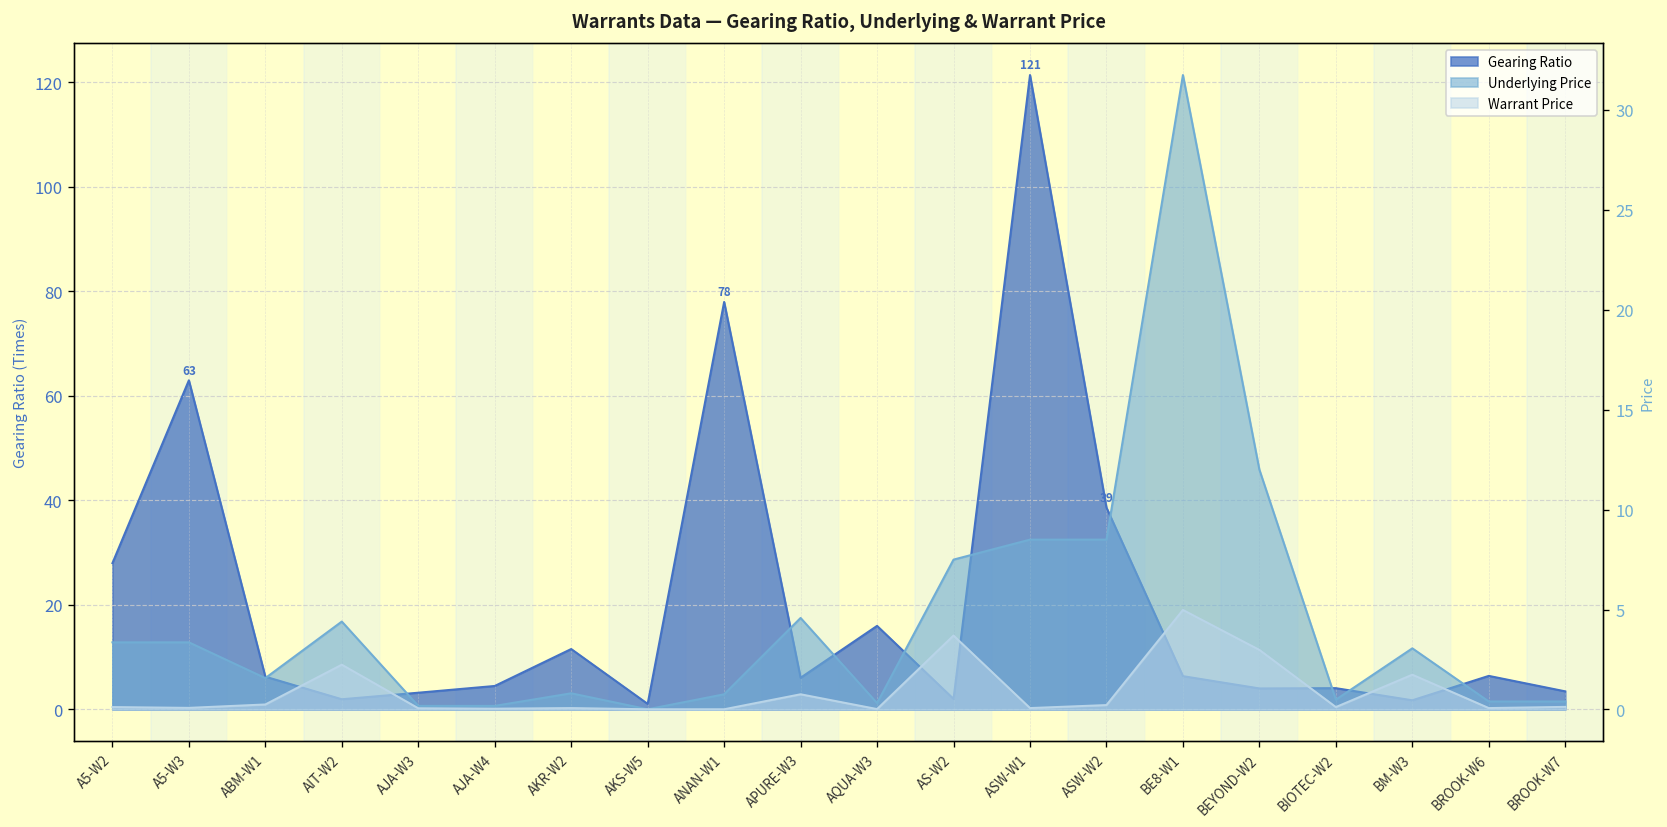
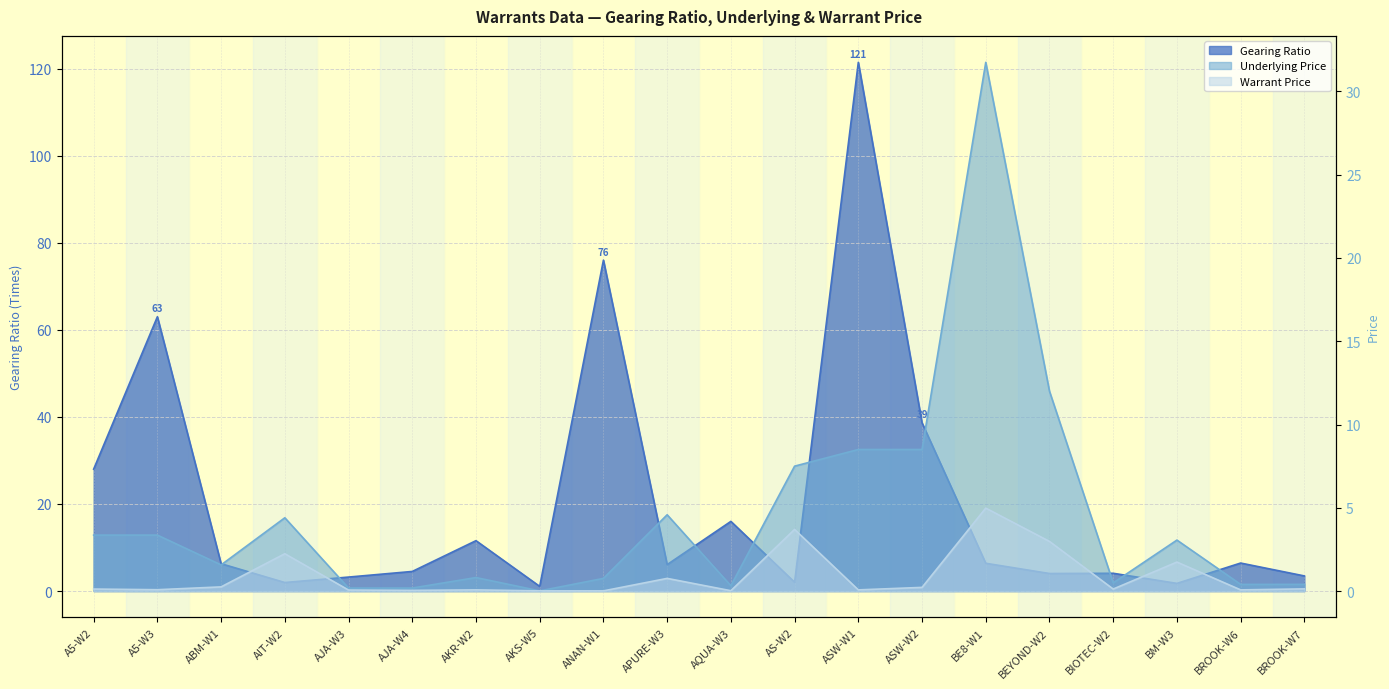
Gearing Ratio, ANAN-W1: 78 -> 76
